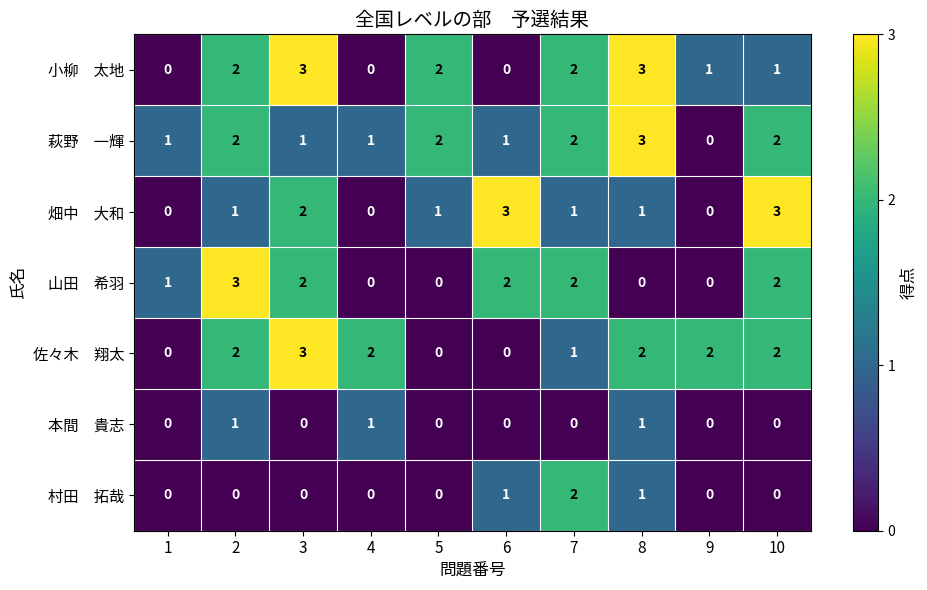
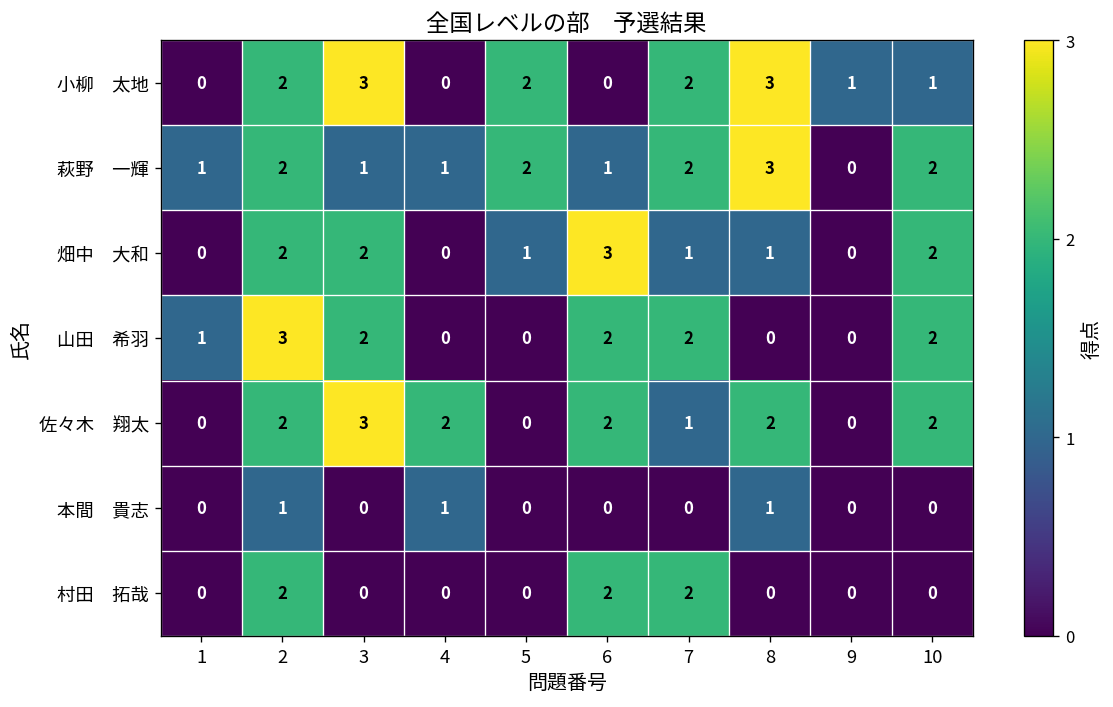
畑中 大和, 2: 1 -> 2
畑中 大和, 10: 3 -> 2
佐々木 翔太, 6: 0 -> 2
佐々木 翔太, 9: 2 -> 0
村田 拓哉, 2: 0 -> 2
村田 拓哉, 6: 1 -> 2
村田 拓哉, 8: 1 -> 0
